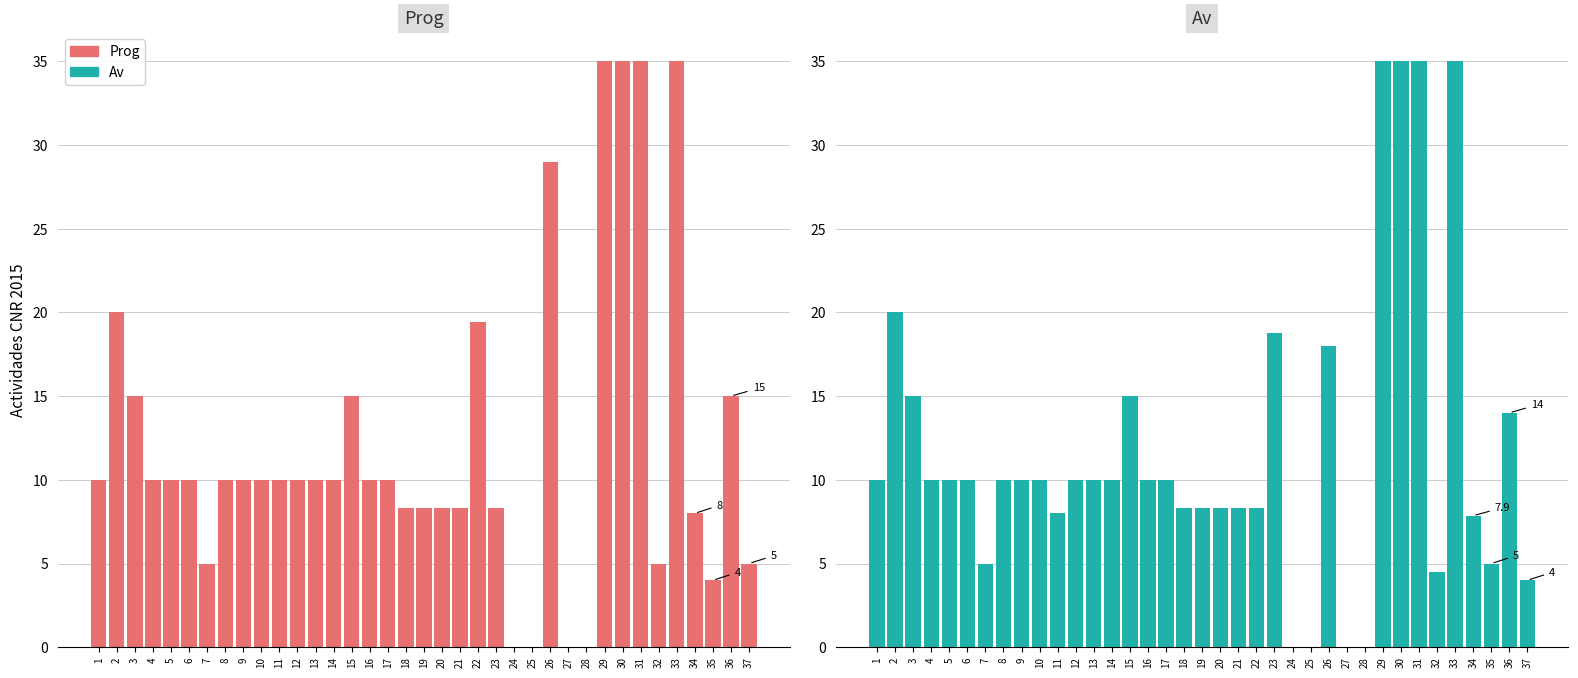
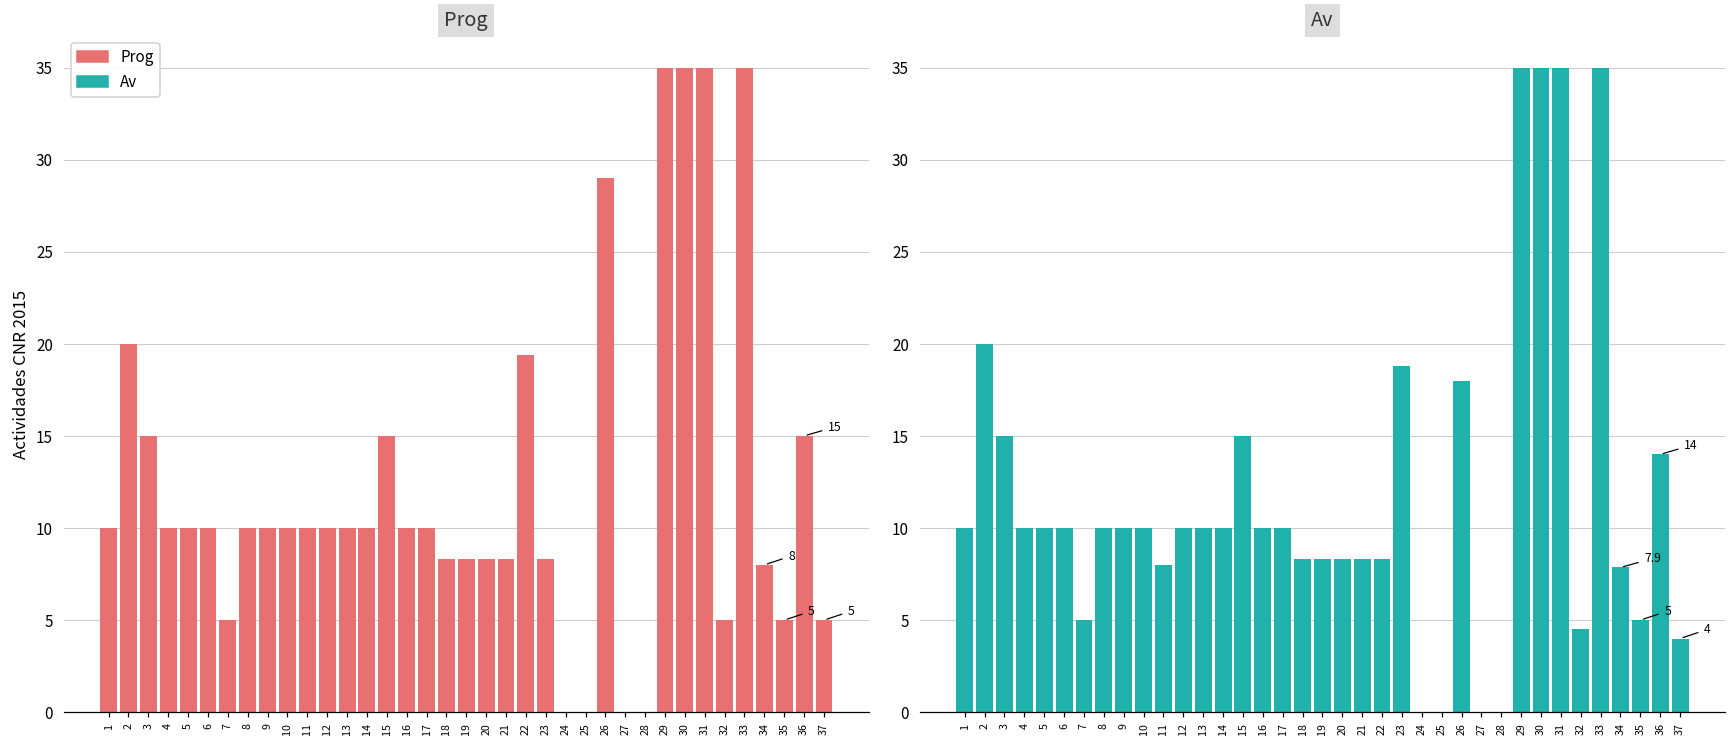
Prog, 35: 4 -> 5
